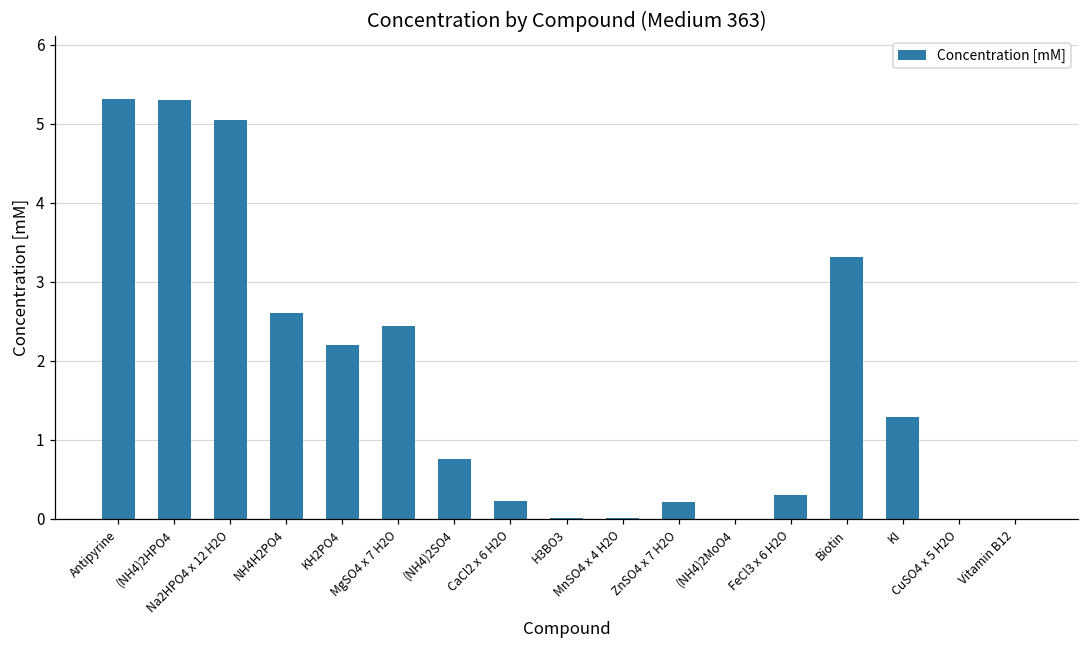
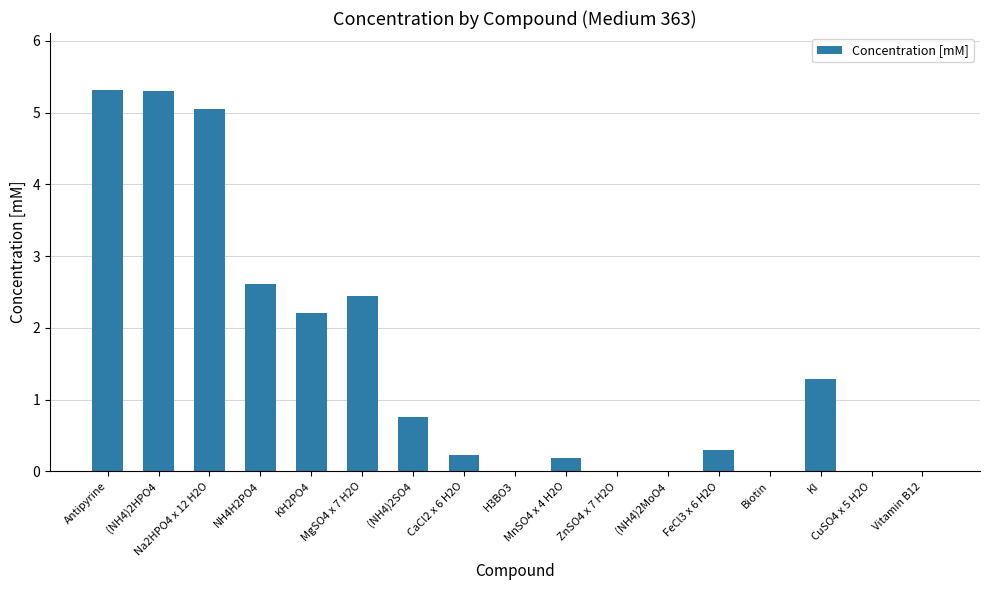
MnSO4 x 4 H2O: 0.0 -> 0.2
ZnSO4 x 7 H2O: 0.2 -> 0.0
Biotin: 3.3 -> 0.0
